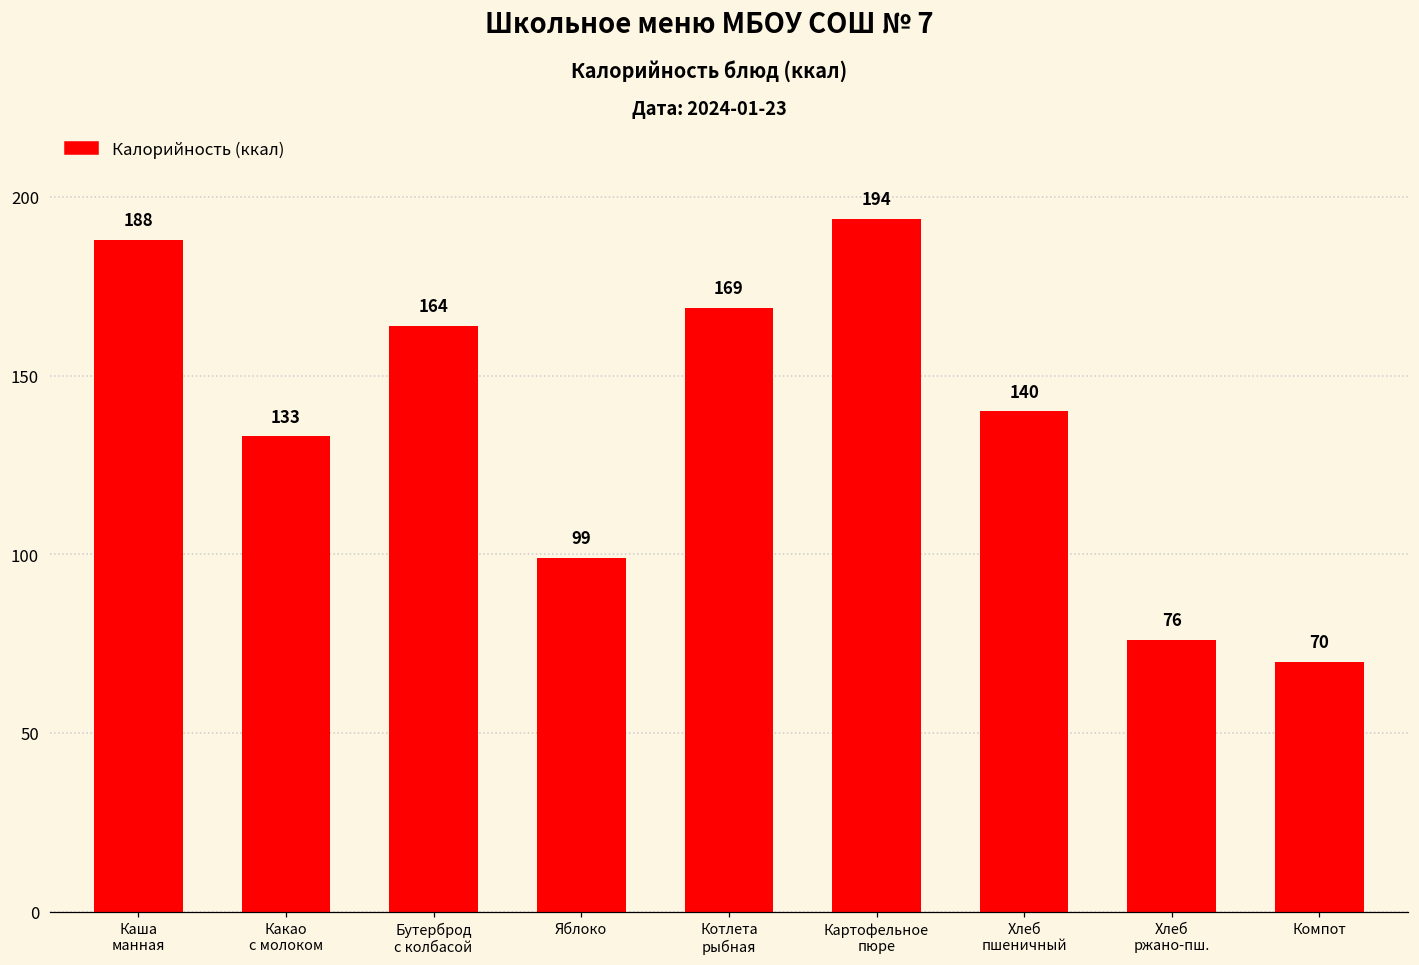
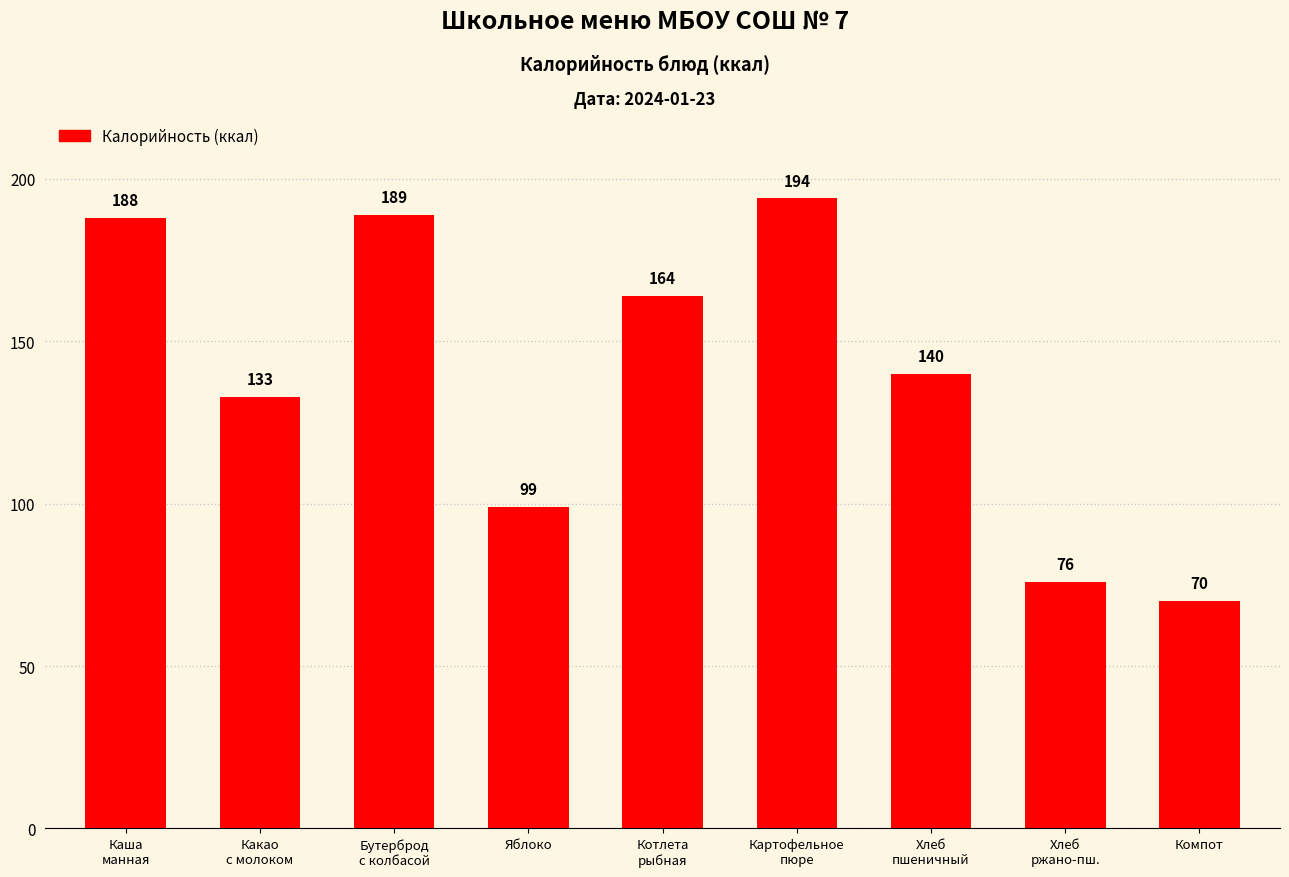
Бутерброд с колбасой: 164 -> 189
Котлета рыбная: 169 -> 164
